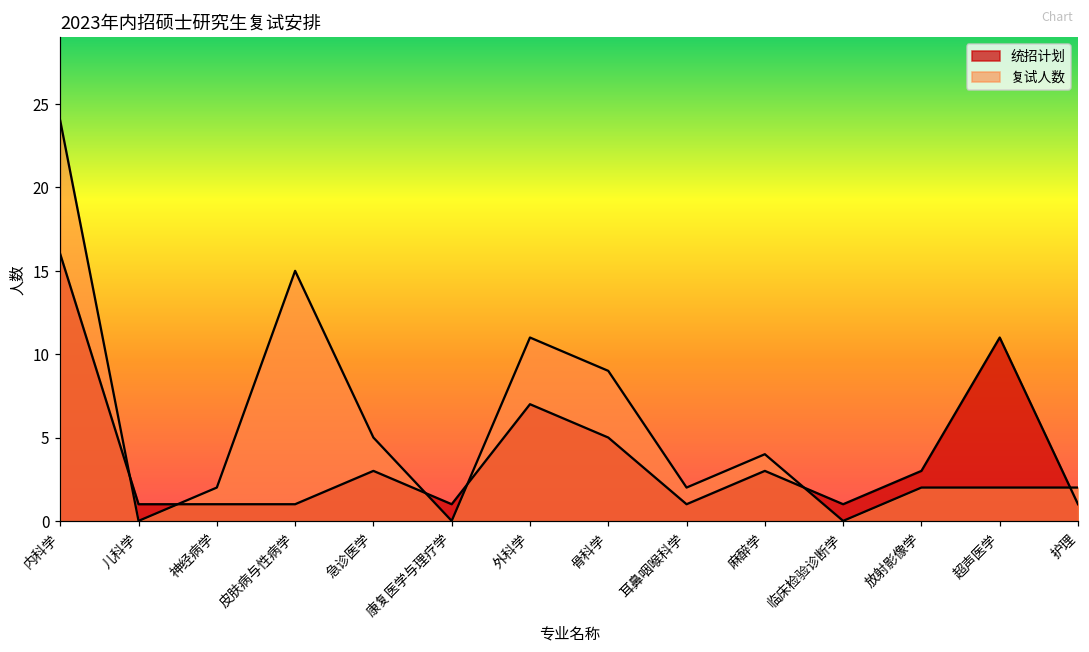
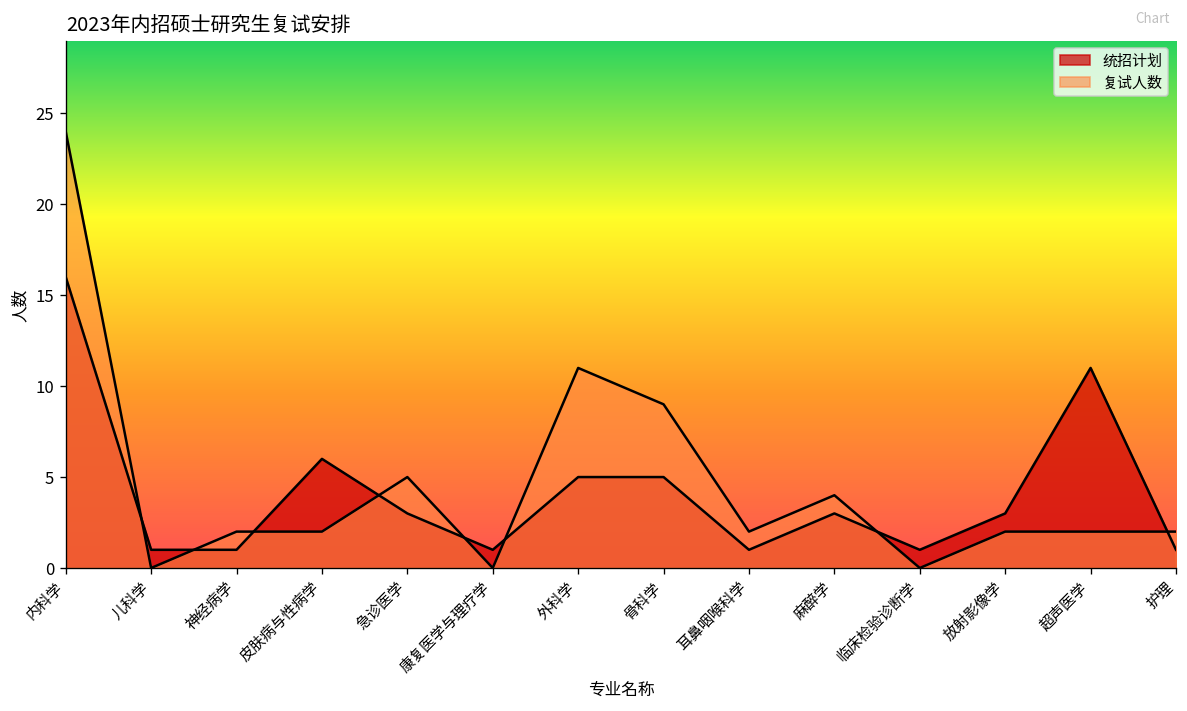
统招计划, 皮肤病与性病学: 1 -> 6
复试人数, 皮肤病与性病学: 15 -> 2
统招计划, 外科学: 7 -> 5
